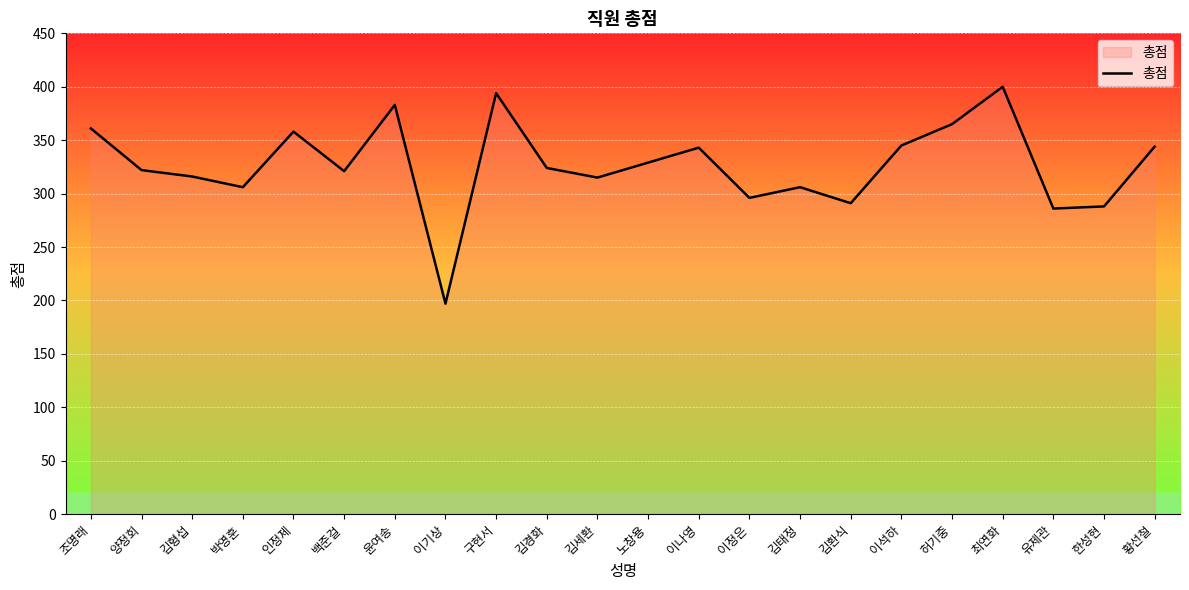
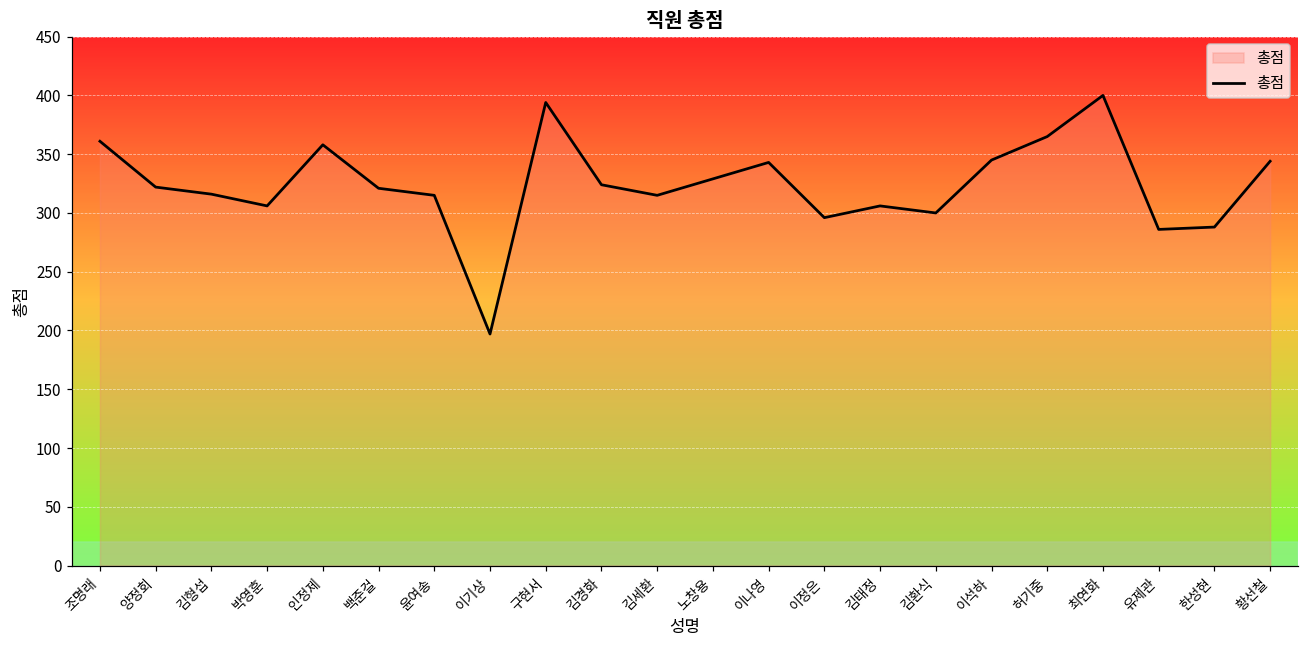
윤여송: 383 -> 315
김환식: 291 -> 300
